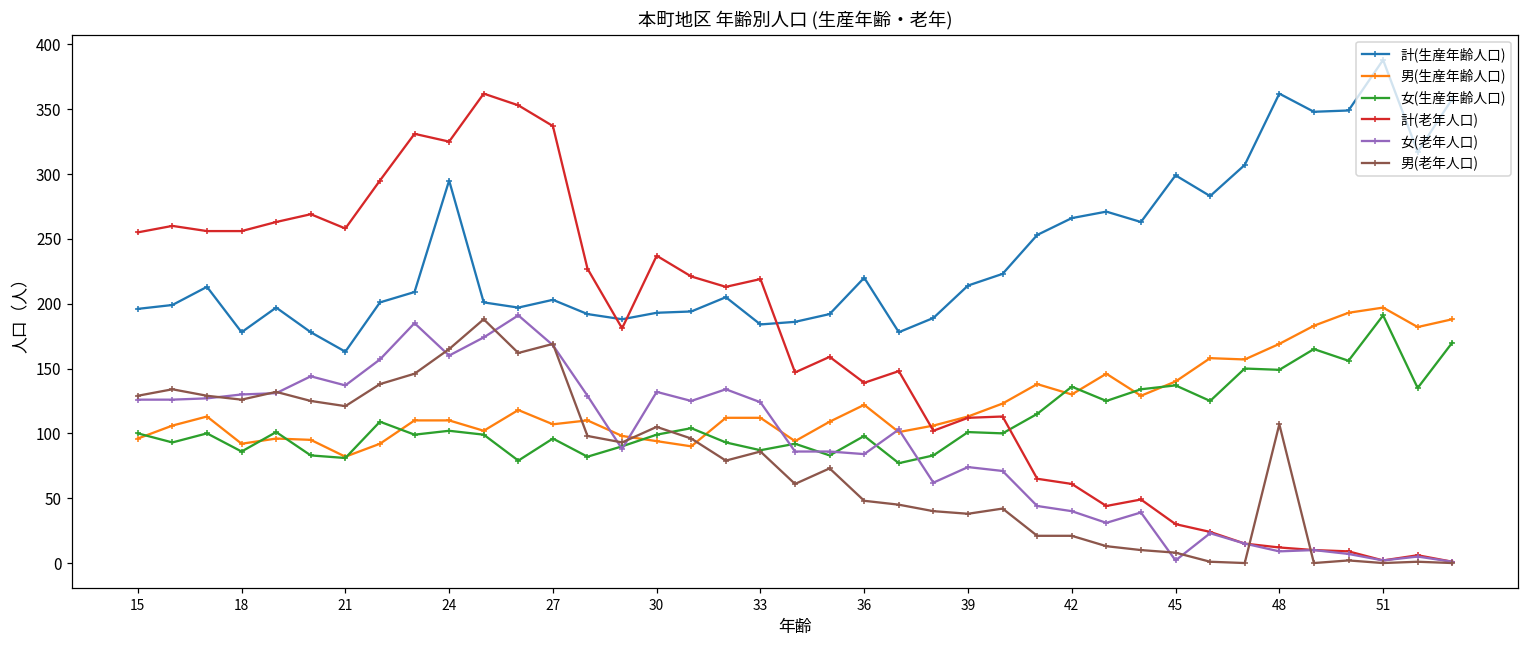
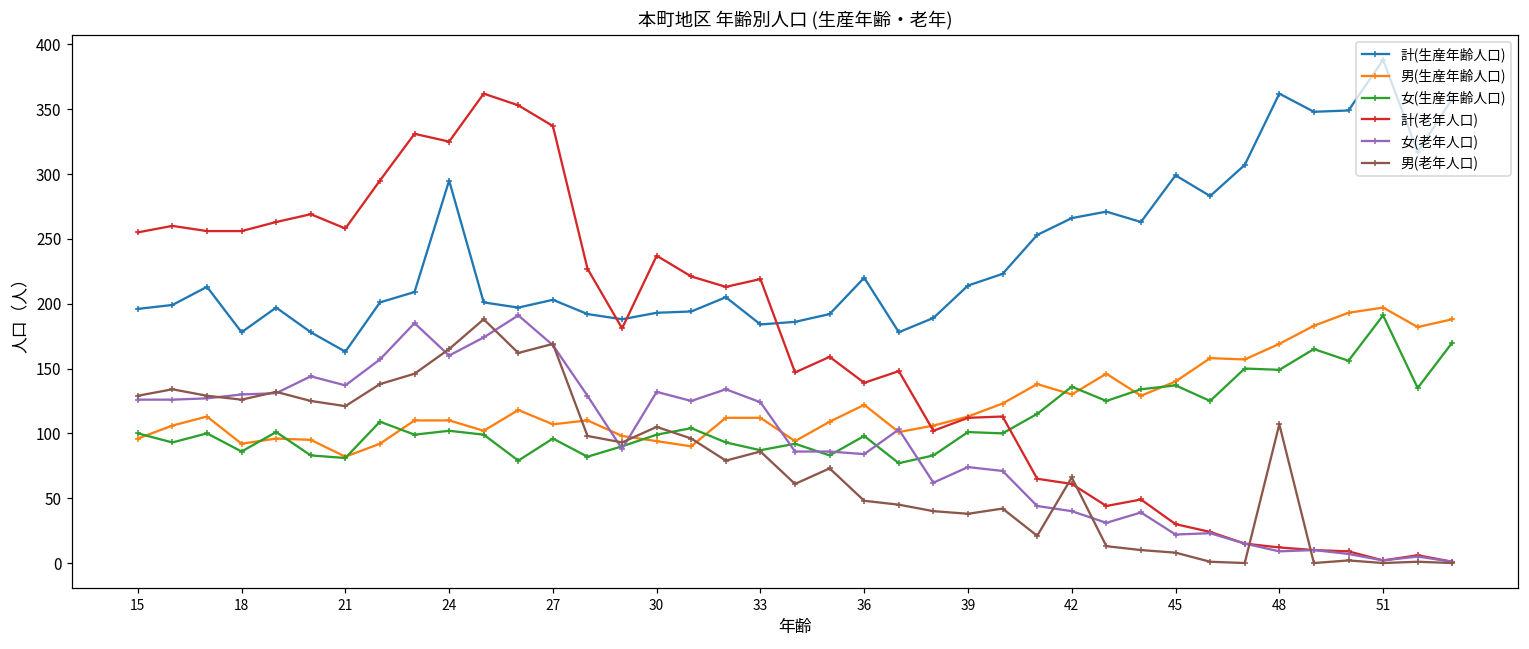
男(老年人口), 42: 21 -> 66
女(老年人口), 45: 2 -> 22
